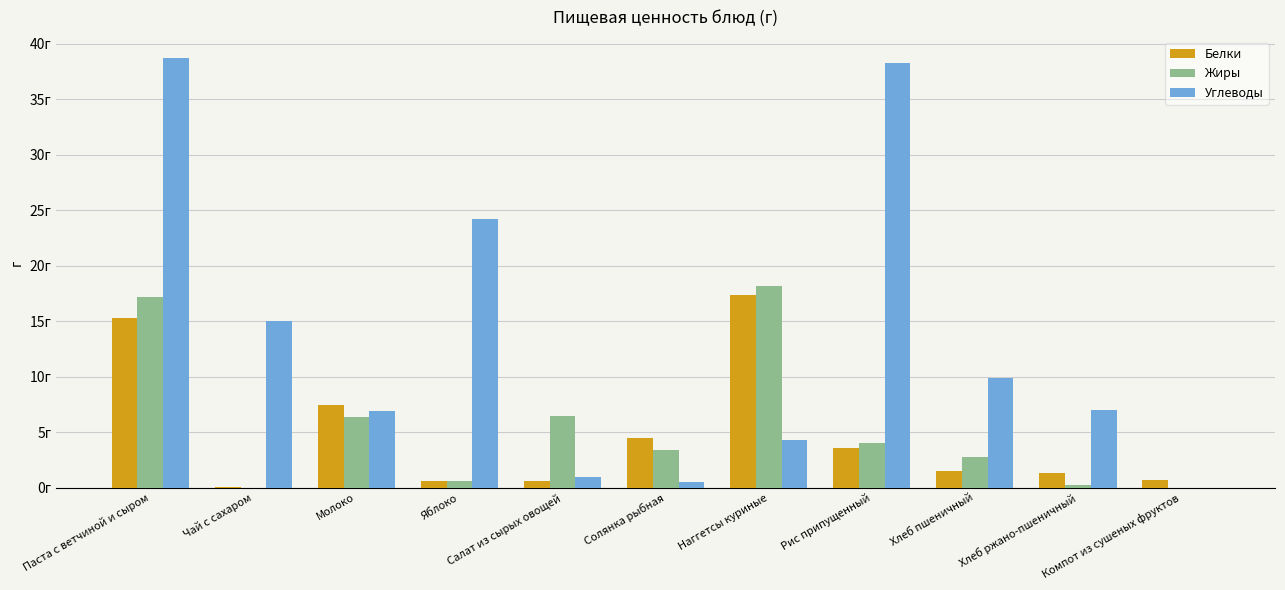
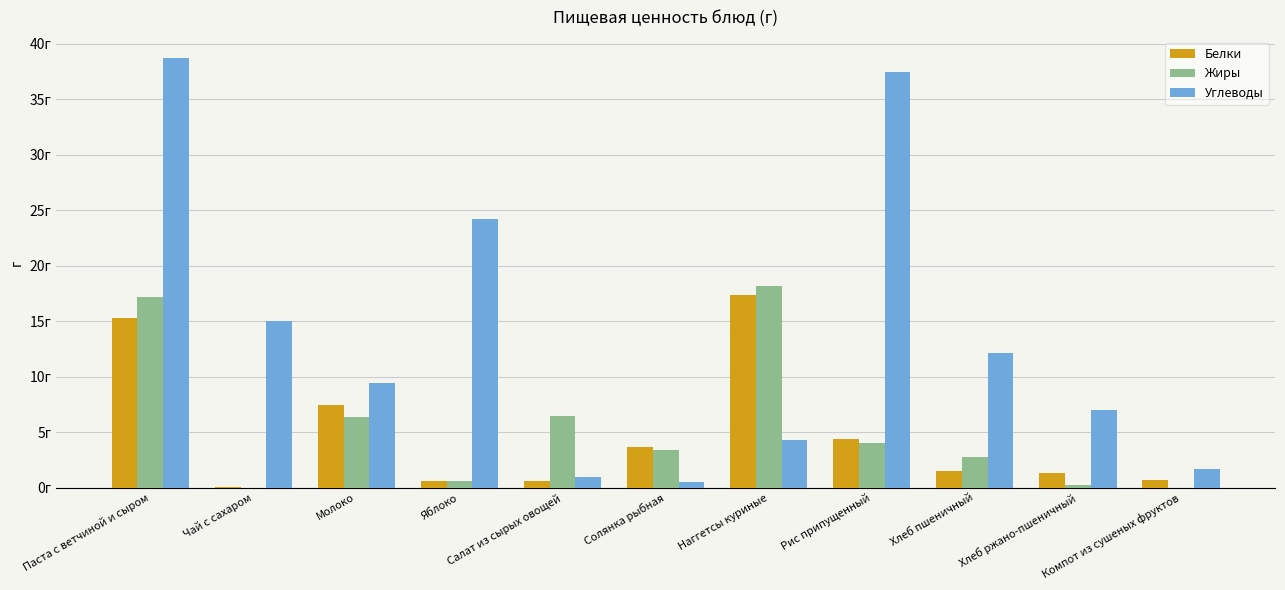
Углеводы, Молоко: 6.9г -> 9.4г
Белки, Солянка рыбная: 4.5г -> 3.6г
Белки, Рис припущенный: 3.6г -> 4.4г
Углеводы, Рис припущенный: 38.3г -> 37.5г
Углеводы, Хлеб пшеничный: 9.9г -> 12.1г
Углеводы, Компот из сушеных фруктов: 0.0г -> 1.7г
